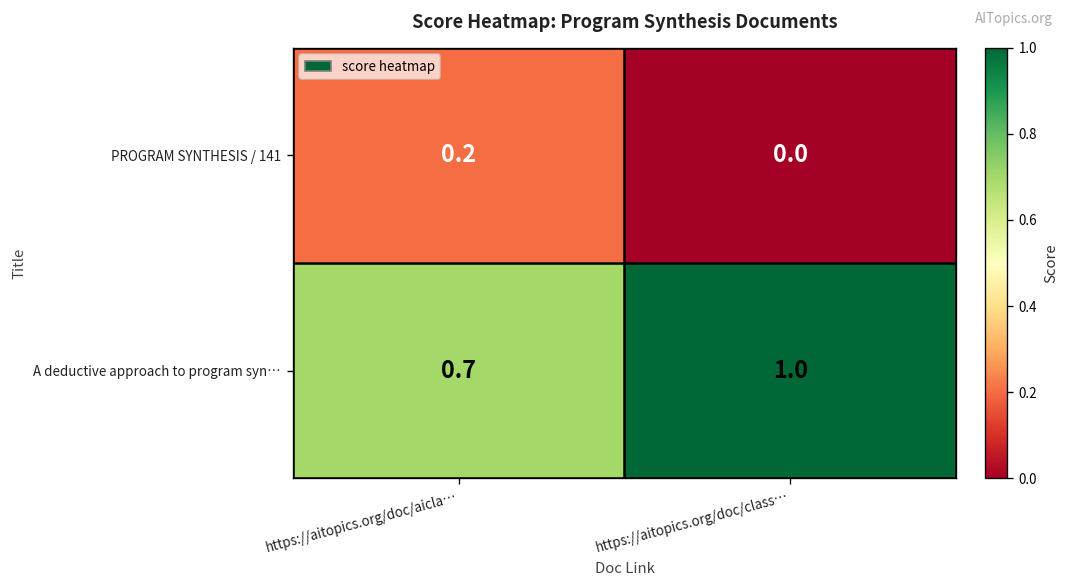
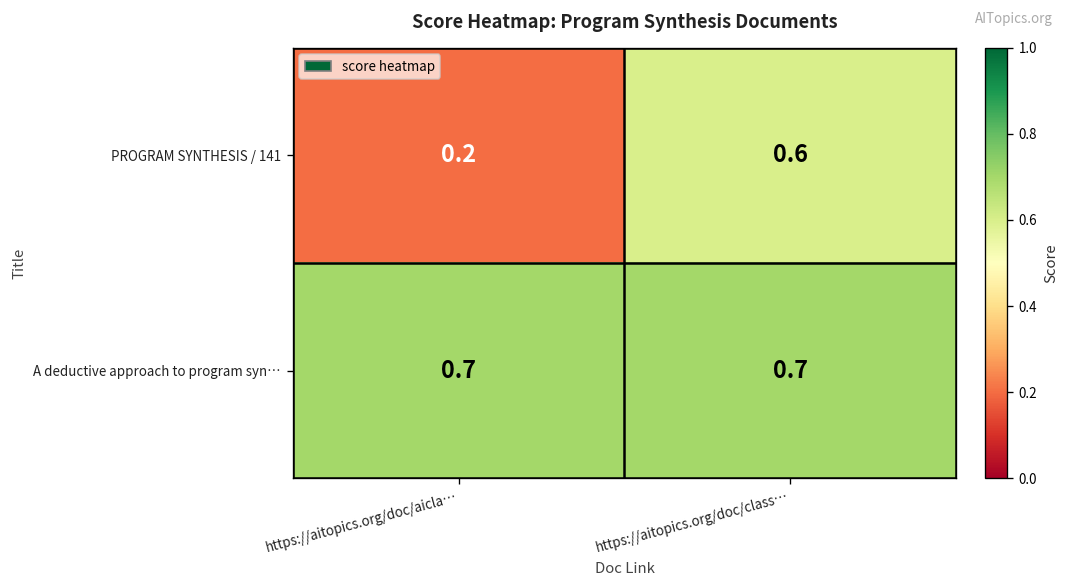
PROGRAM SYNTHESIS / 141, https://aitopics.org/doc/class…: 0.0 -> 0.6
A deductive approach to program syn…, https://aitopics.org/doc/class…: 1.0 -> 0.7
